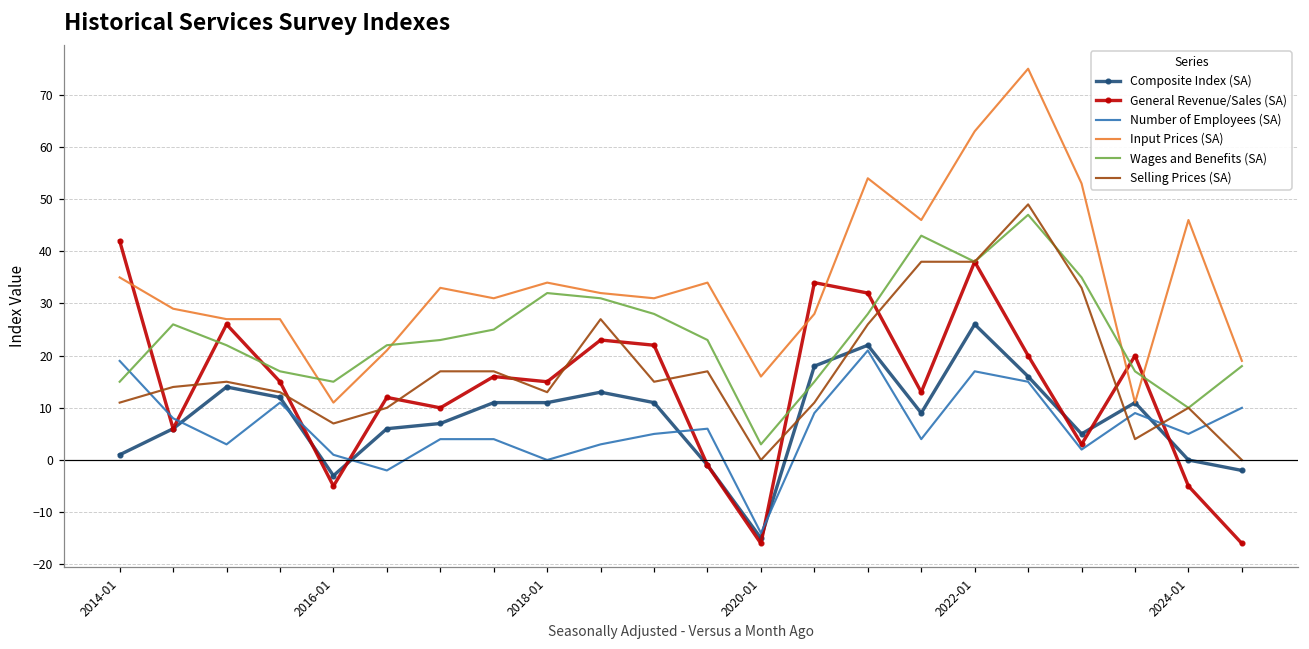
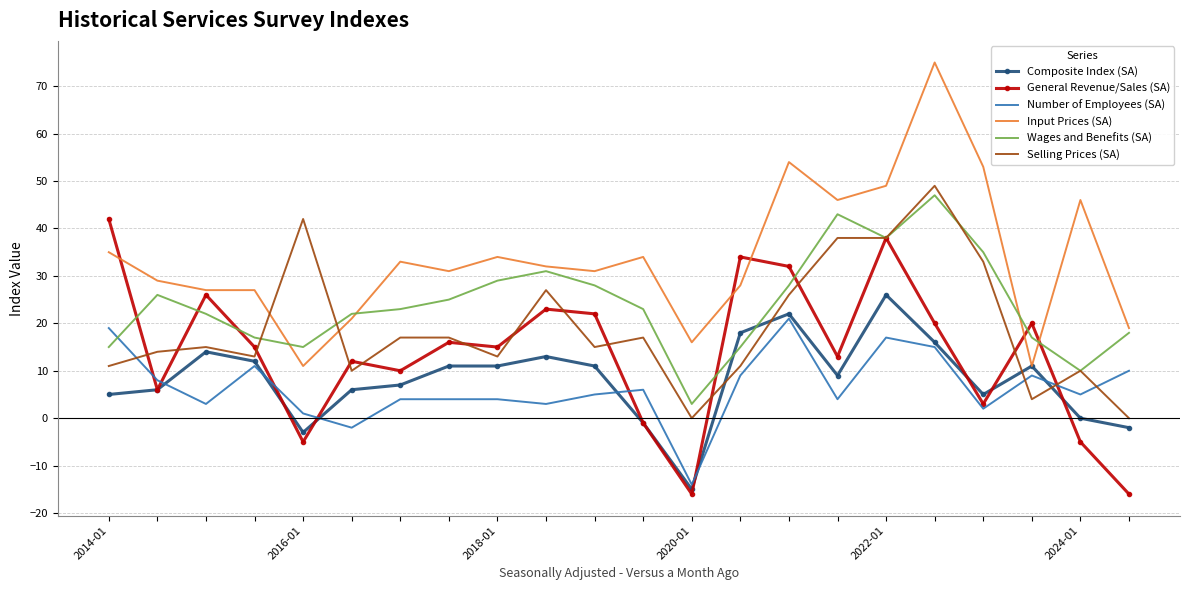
Composite Index (SA), 2014-01: 1 -> 5
Selling Prices (SA), 2016-01: 7 -> 42
Number of Employees (SA), 2018-01: 0 -> 4
Wages and Benefits (SA), 2018-01: 32 -> 29
Input Prices (SA), 2022-01: 63 -> 49
